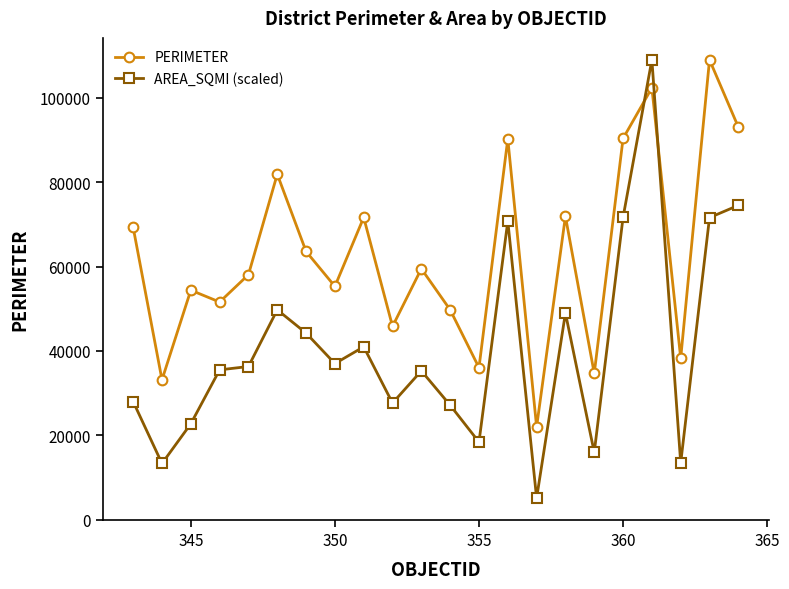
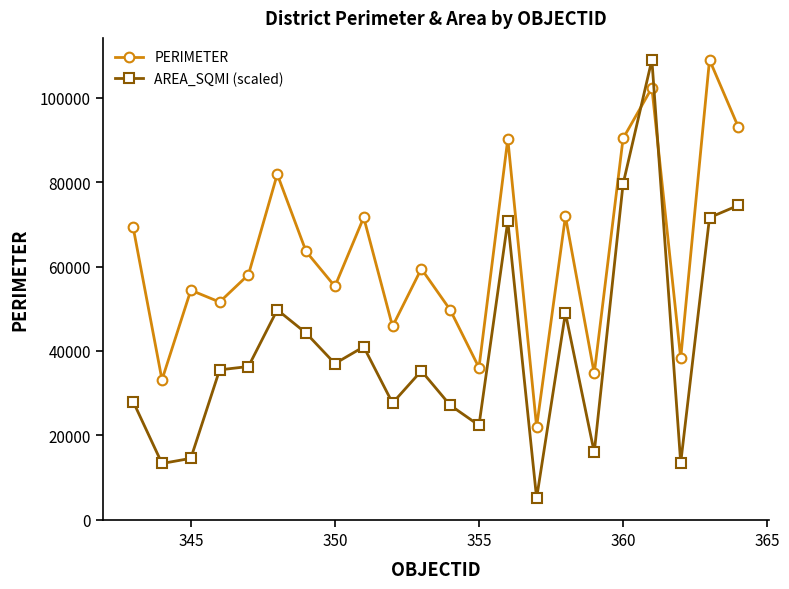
AREA_SQMI (scaled), 345: 23000 -> 15000
AREA_SQMI (scaled), 355: 18000 -> 22000
AREA_SQMI (scaled), 360: 72000 -> 80000
